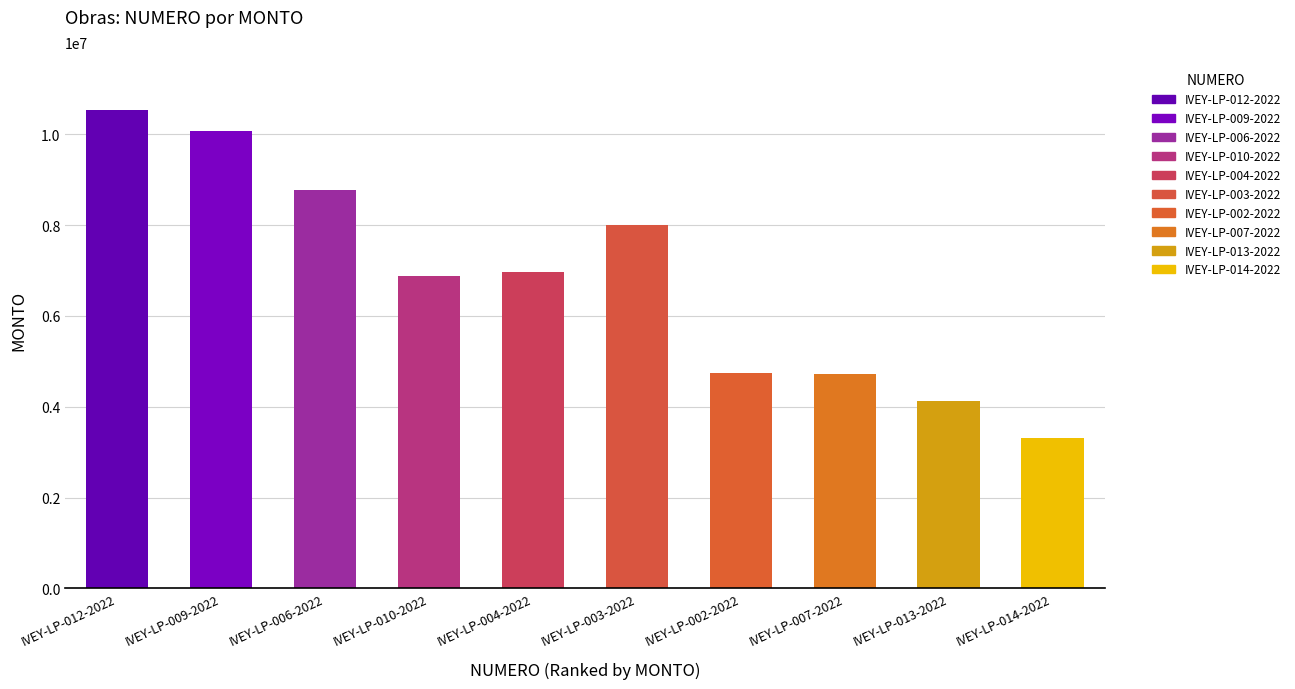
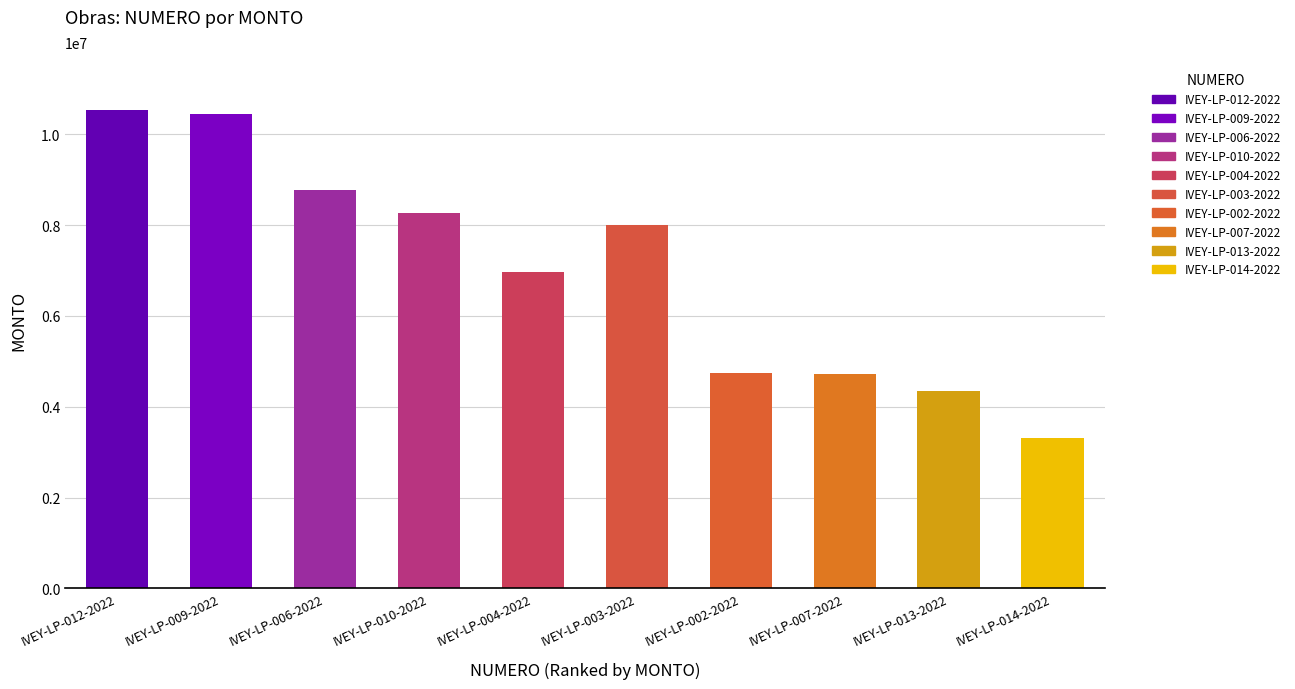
IVEY-LP-009-2022: 10100000 -> 10400000
IVEY-LP-010-2022: 6900000 -> 8300000
IVEY-LP-013-2022: 4100000 -> 4400000
